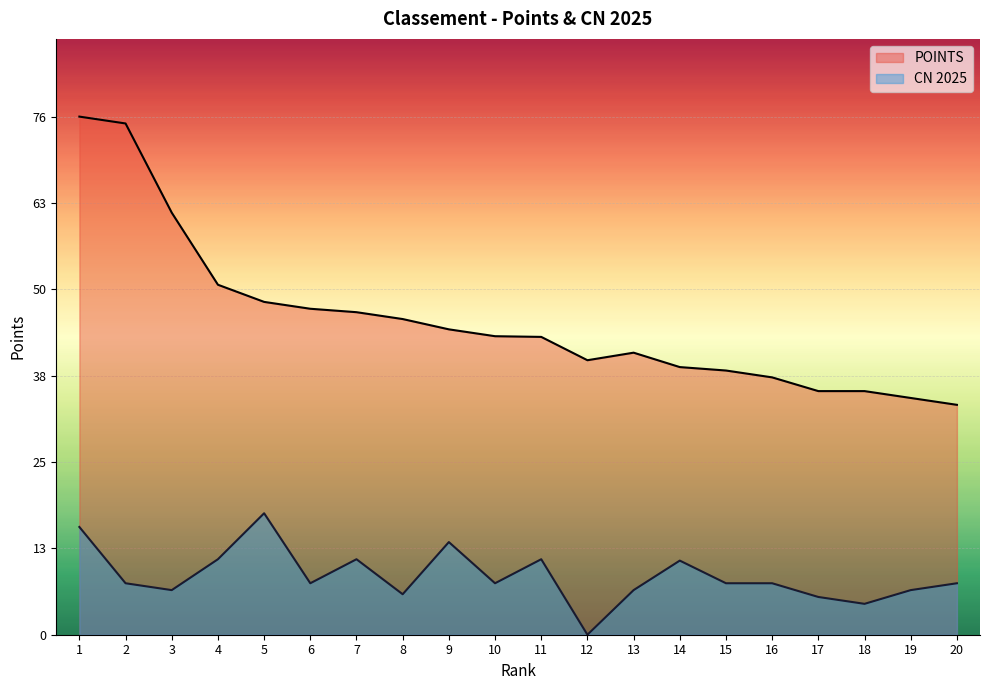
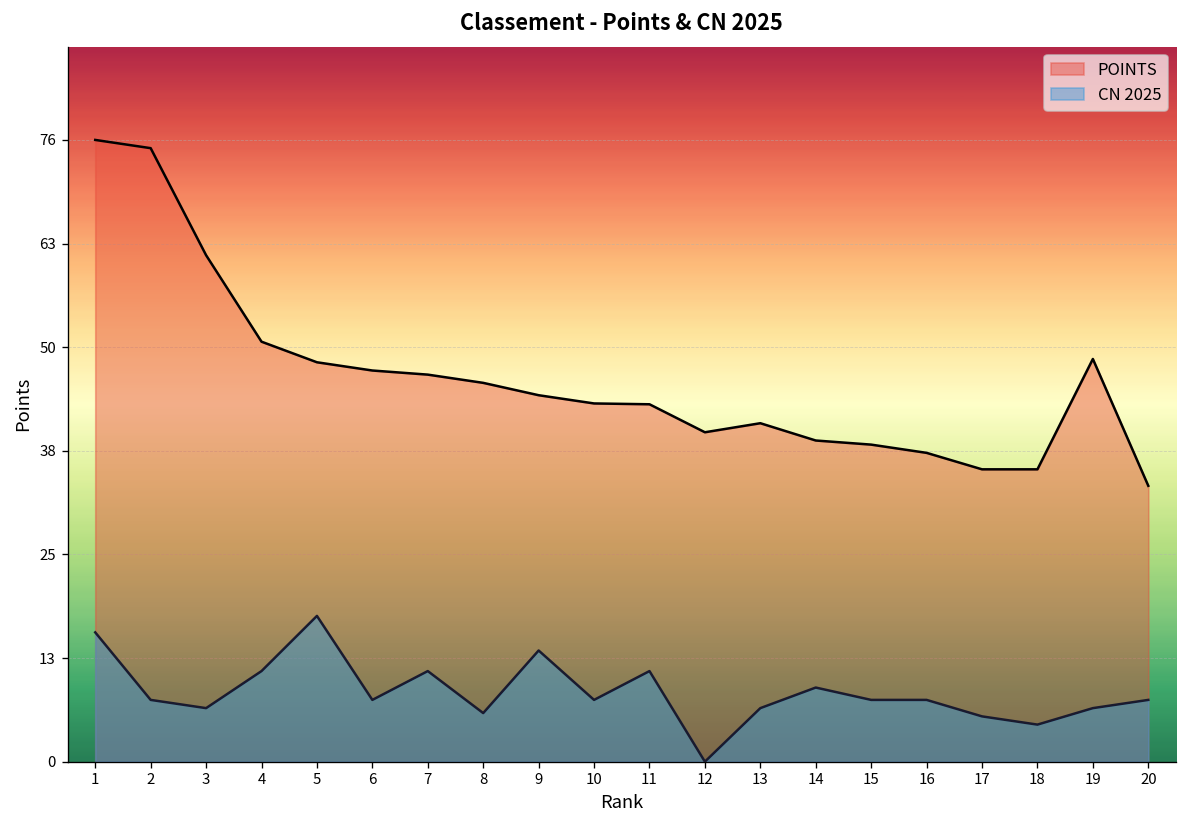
CN 2025, 14: 11 -> 9
POINTS, 19: 35 -> 49
